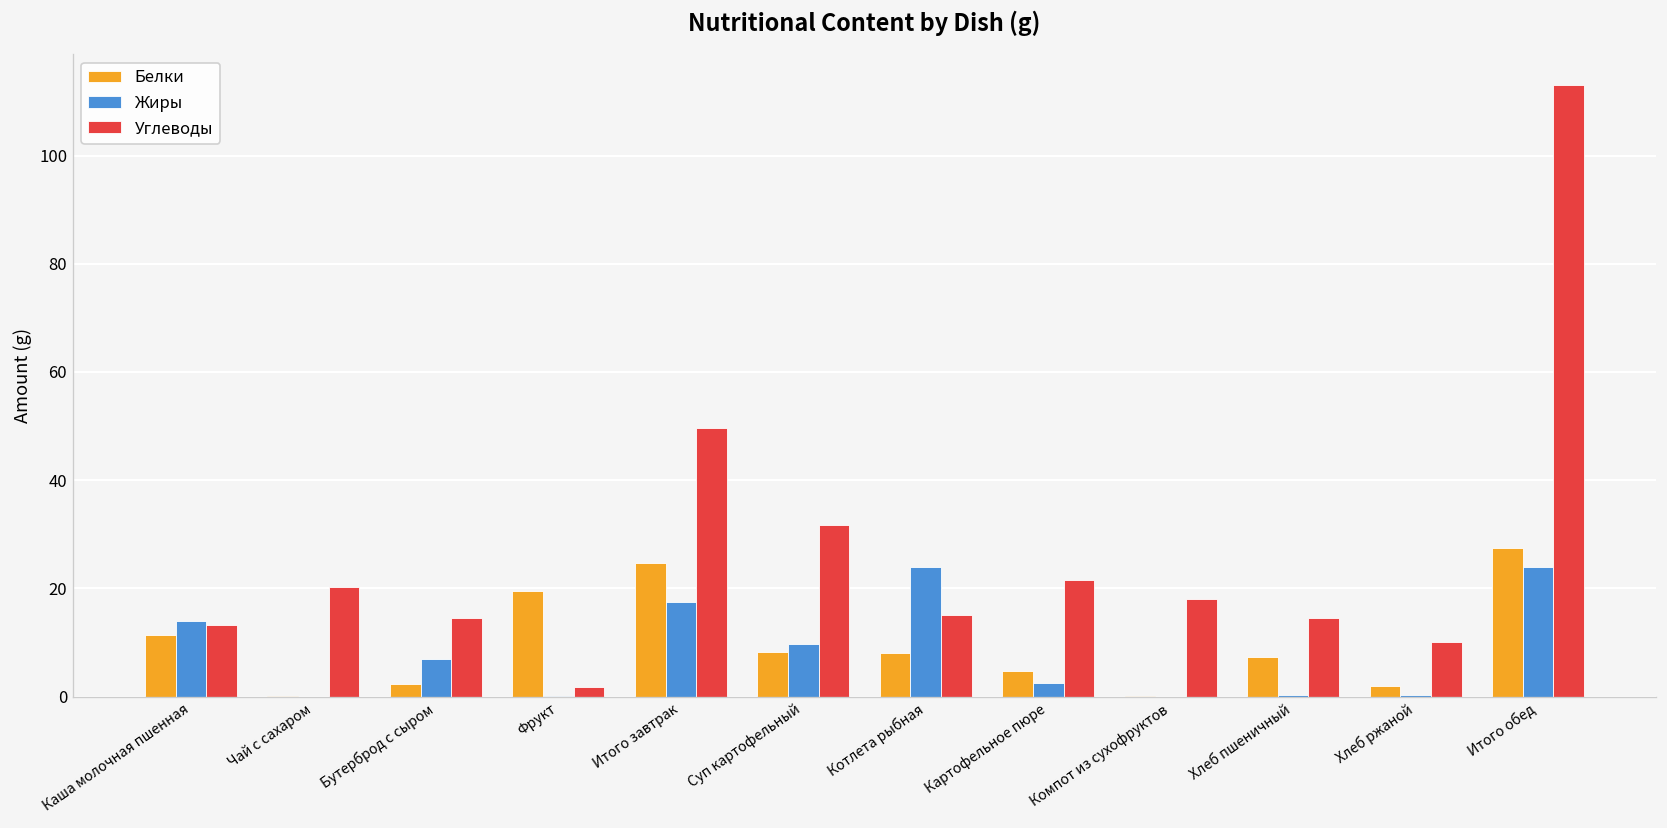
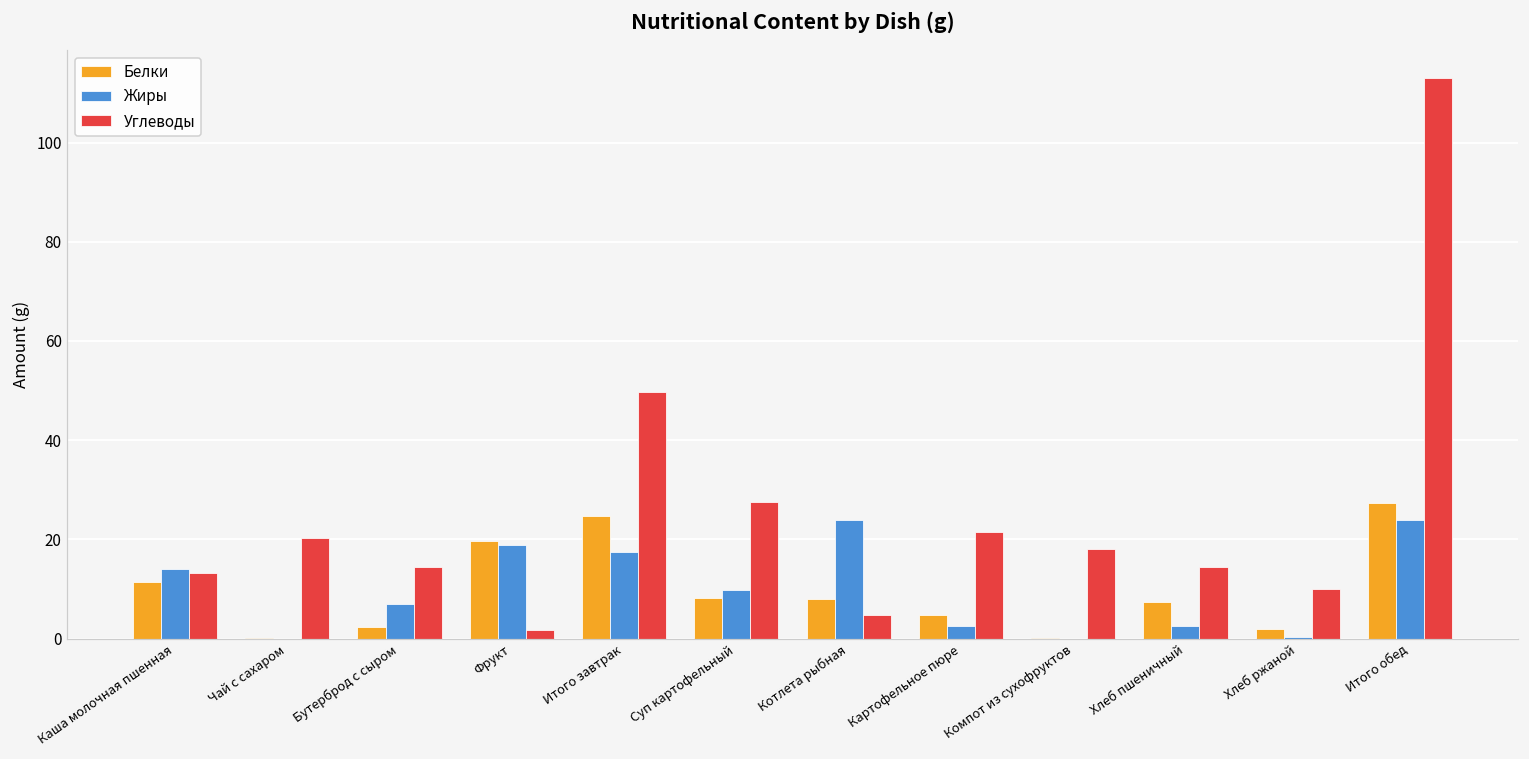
Жиры, Фрукт: 0 -> 19
Углеводы, Суп картофельный: 32 -> 28
Углеводы, Котлета рыбная: 15 -> 5
Жиры, Хлеб пшеничный: 0 -> 3
